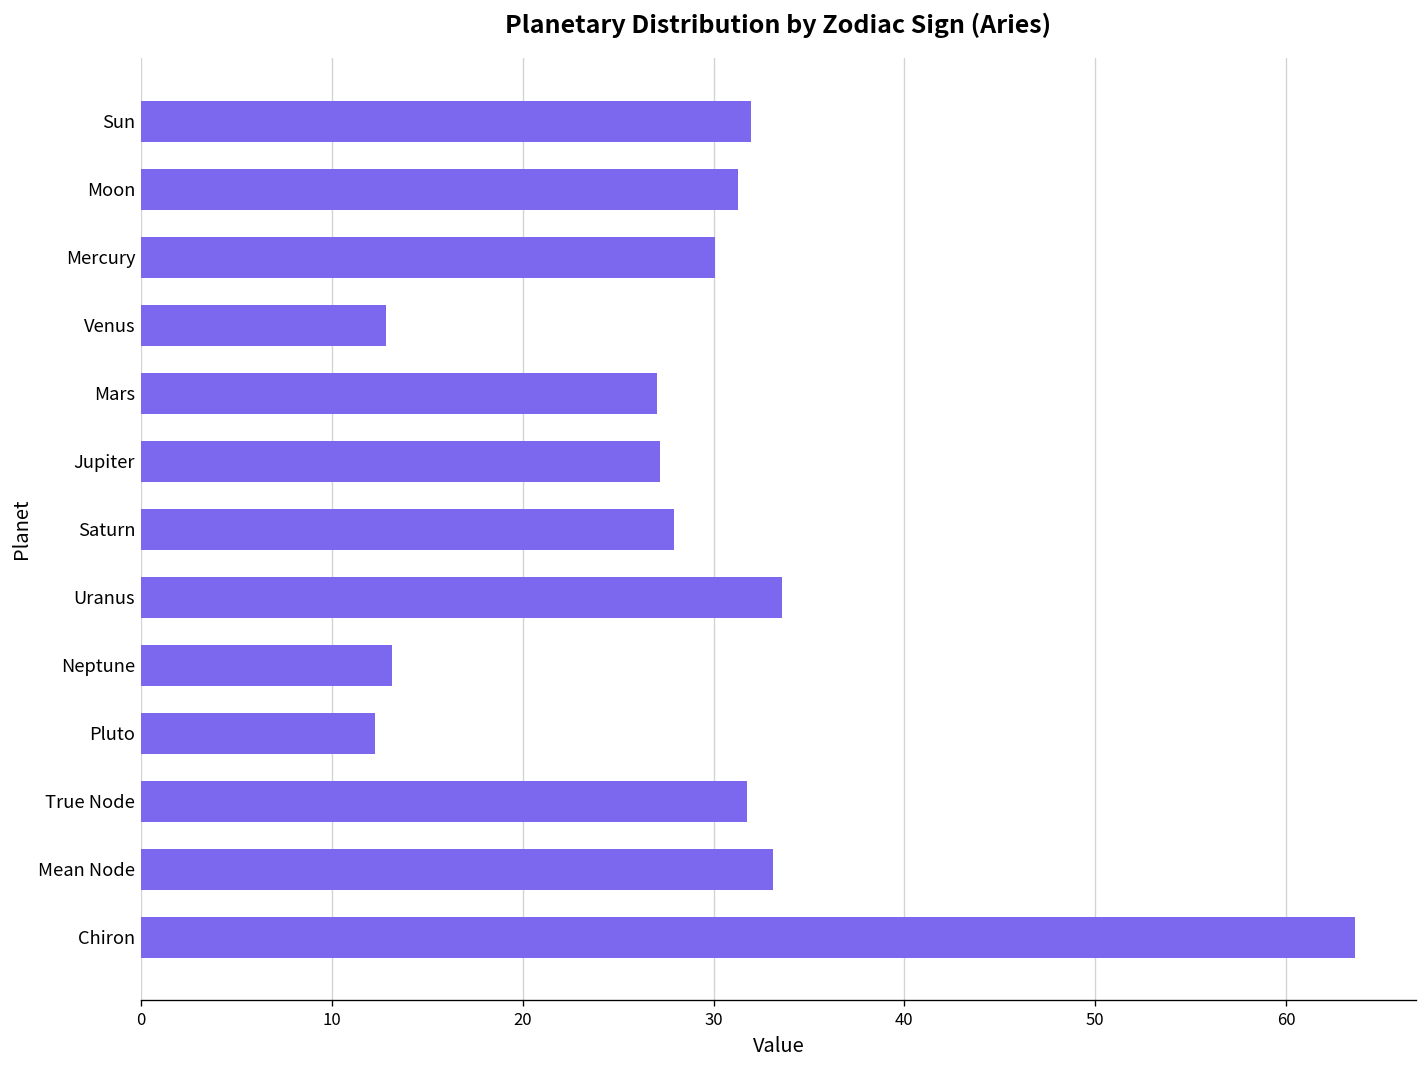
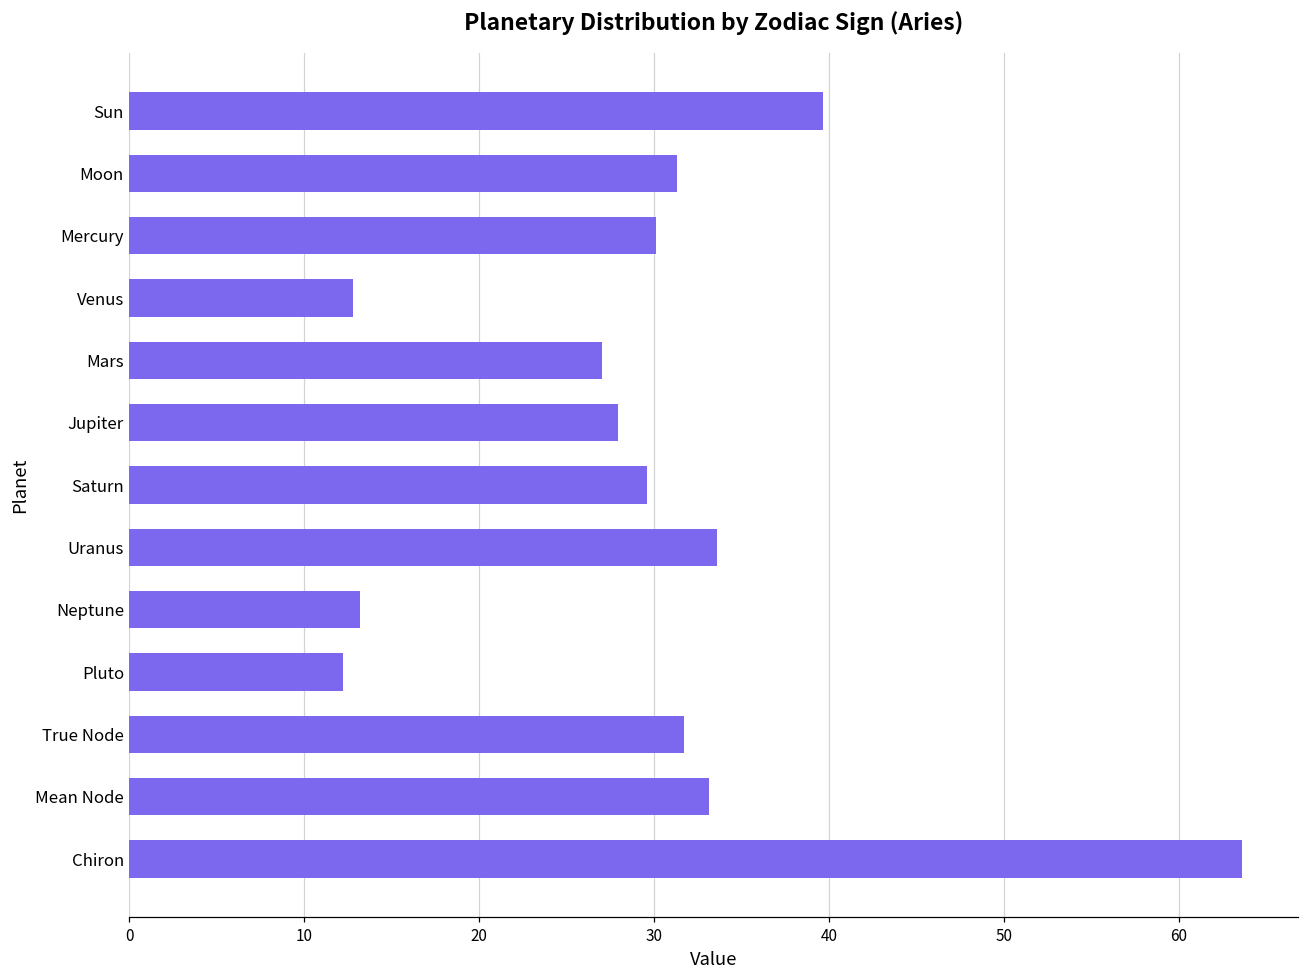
Sun: 32.0 -> 39.7
Jupiter: 27.2 -> 27.9
Saturn: 27.9 -> 29.6
